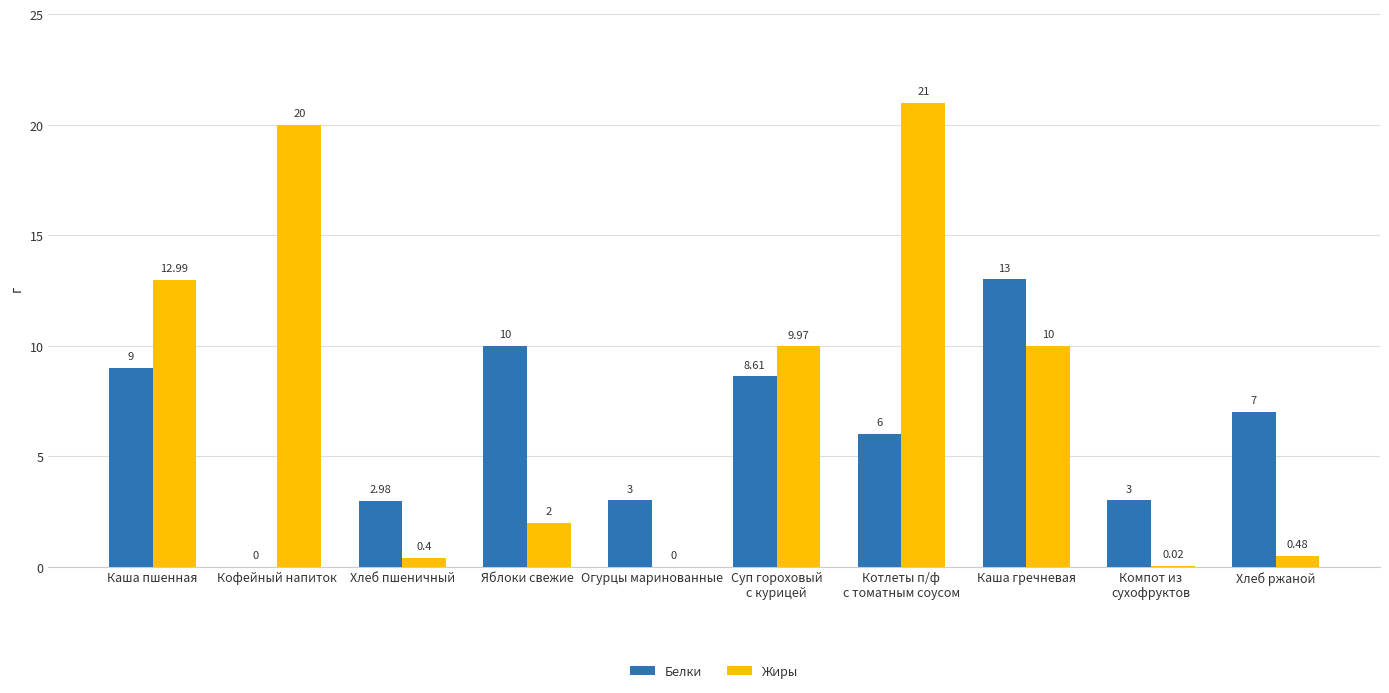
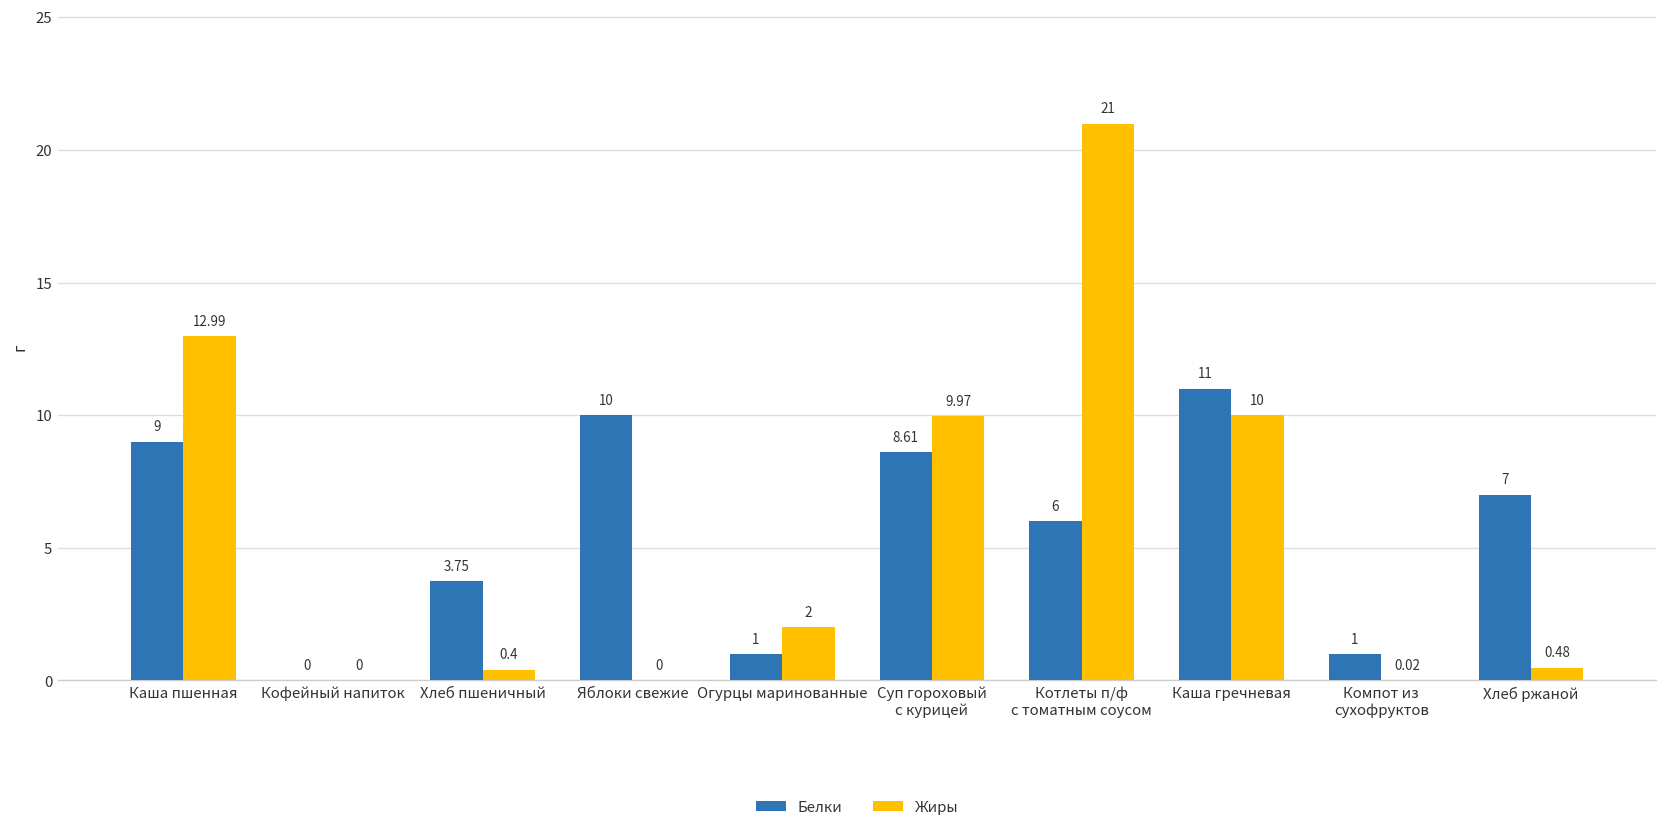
Жиры, Кофейный напиток: 20 -> 0
Белки, Хлеб пшеничный: 2.98 -> 3.75
Жиры, Яблоки свежие: 2 -> 0
Белки, Огурцы маринованные: 3 -> 1
Жиры, Огурцы маринованные: 0 -> 2
Белки, Каша гречневая: 13 -> 11
Белки, Компот из сухофруктов: 3 -> 1
